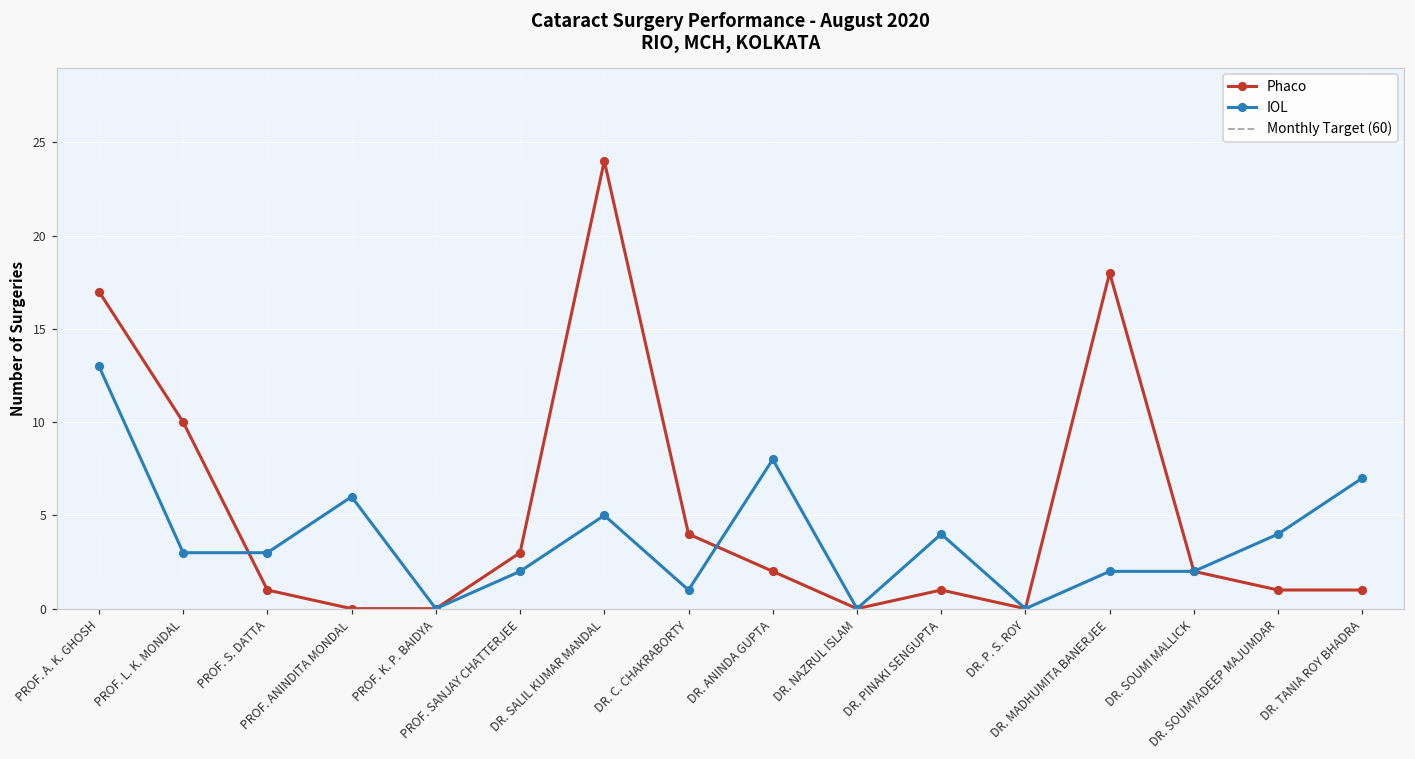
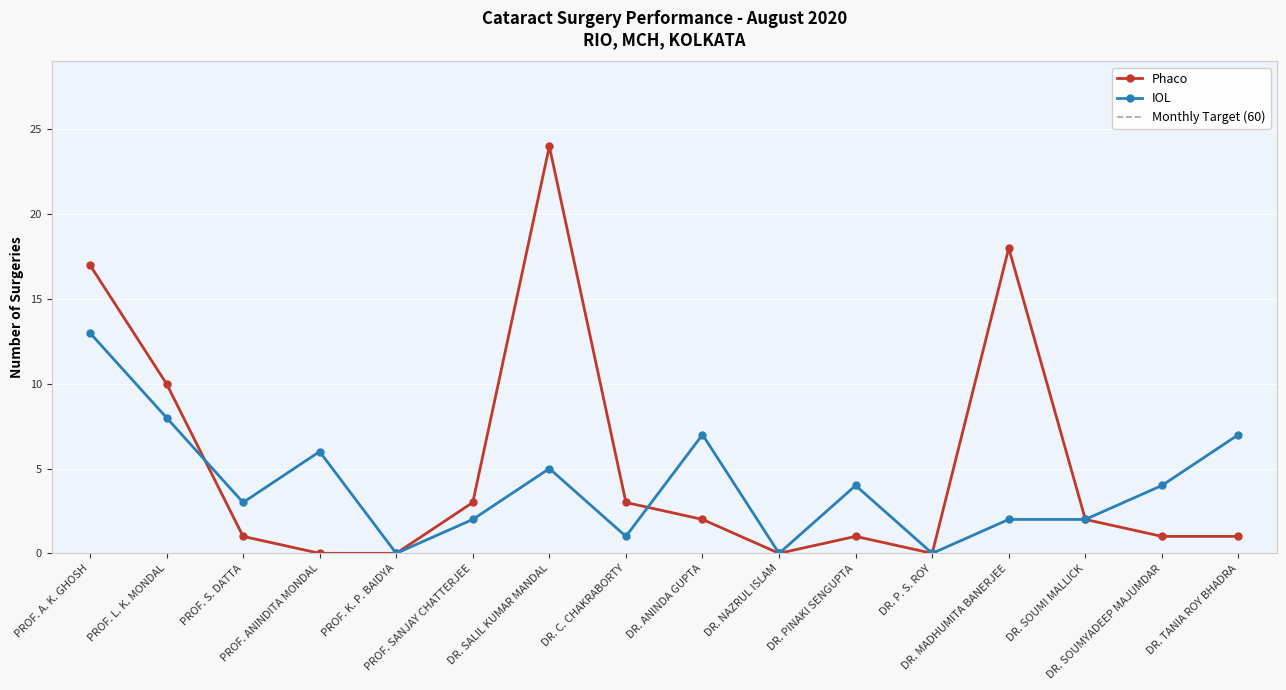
IOL, PROF. L. K. MONDAL: 3 -> 8
Phaco, DR. C. CHAKRABORTY: 4 -> 3
IOL, DR. ANINDA GUPTA: 8 -> 7
